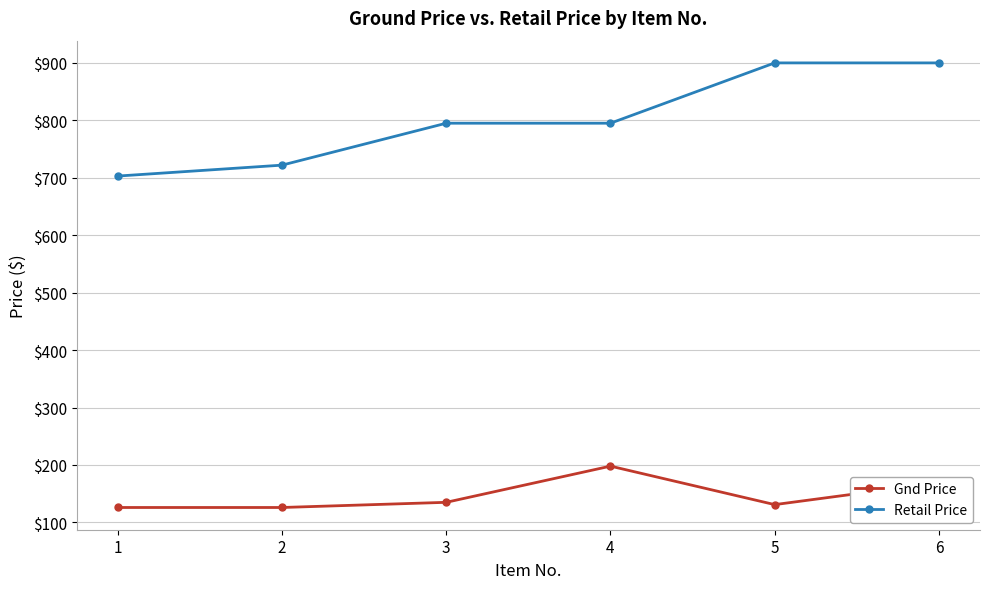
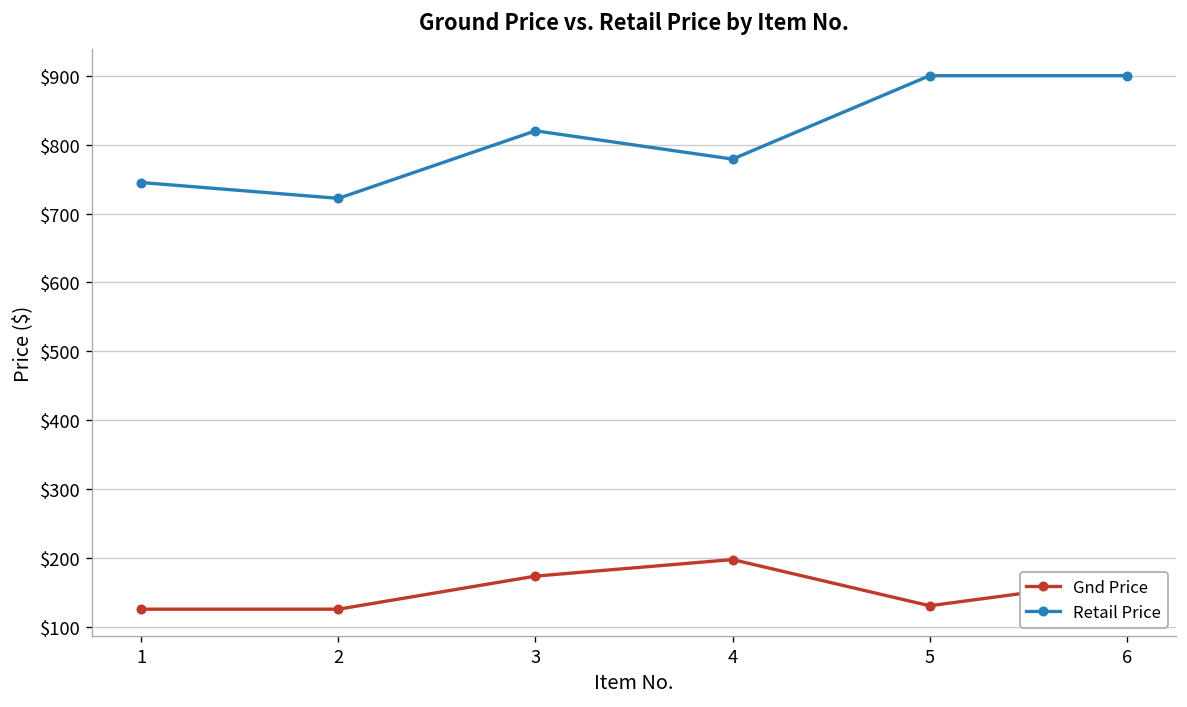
Retail Price, 1: $700 -> $750
Gnd Price, 3: $140 -> $170
Retail Price, 3: $800 -> $820
Retail Price, 4: $800 -> $780
